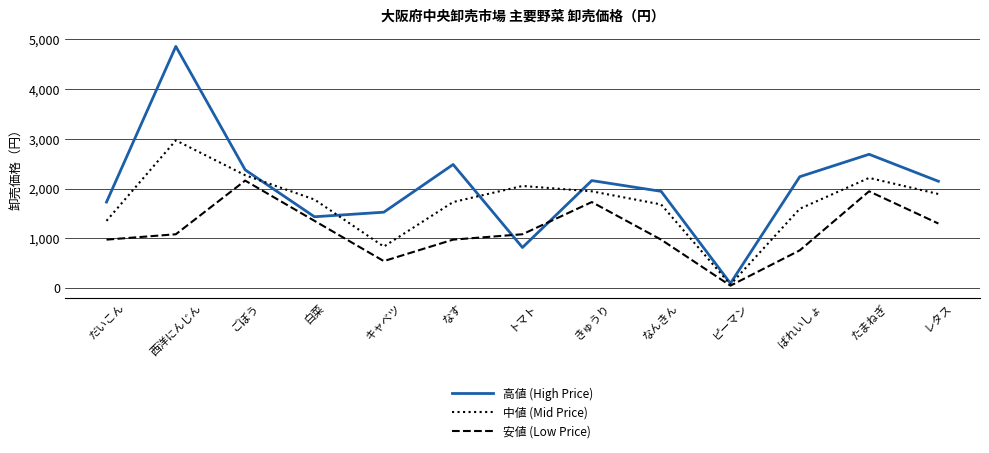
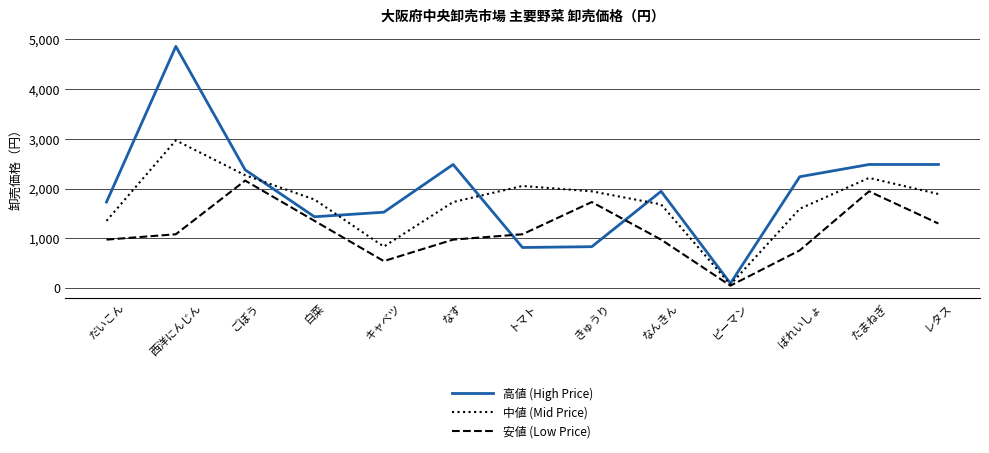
高値 (High Price), きゅうり: 2,200 -> 800
高値 (High Price), たまねぎ: 2,700 -> 2,500
高値 (High Price), レタス: 2,100 -> 2,500
